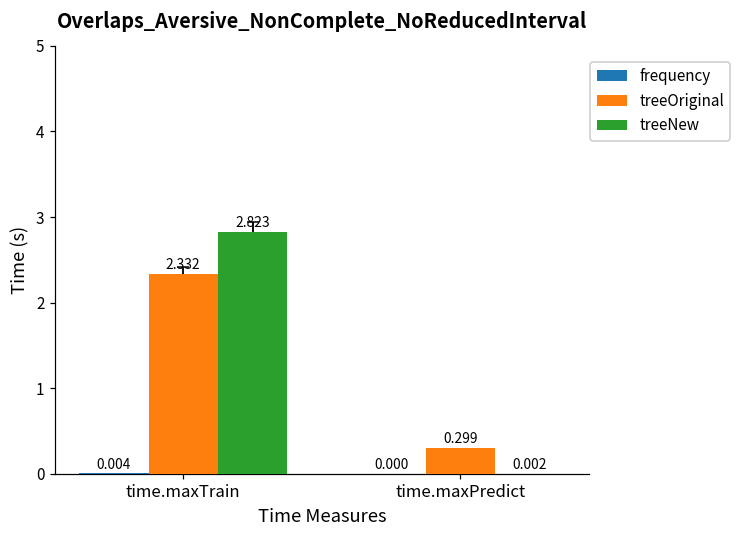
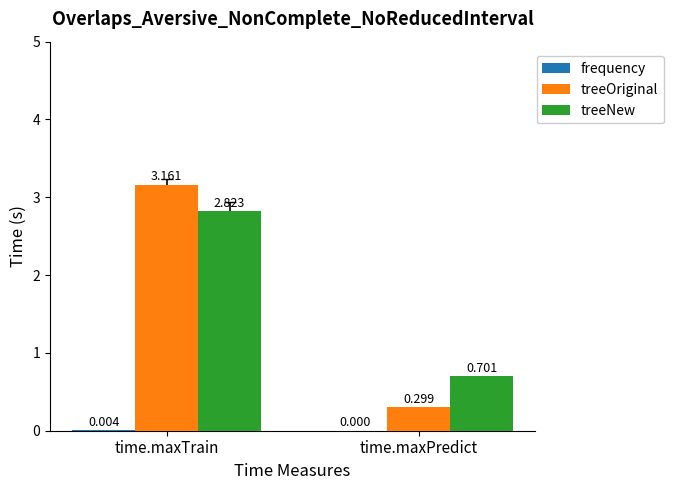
treeOriginal, time.maxTrain: 2.332 -> 3.161
treeNew, time.maxPredict: 0.002 -> 0.701
